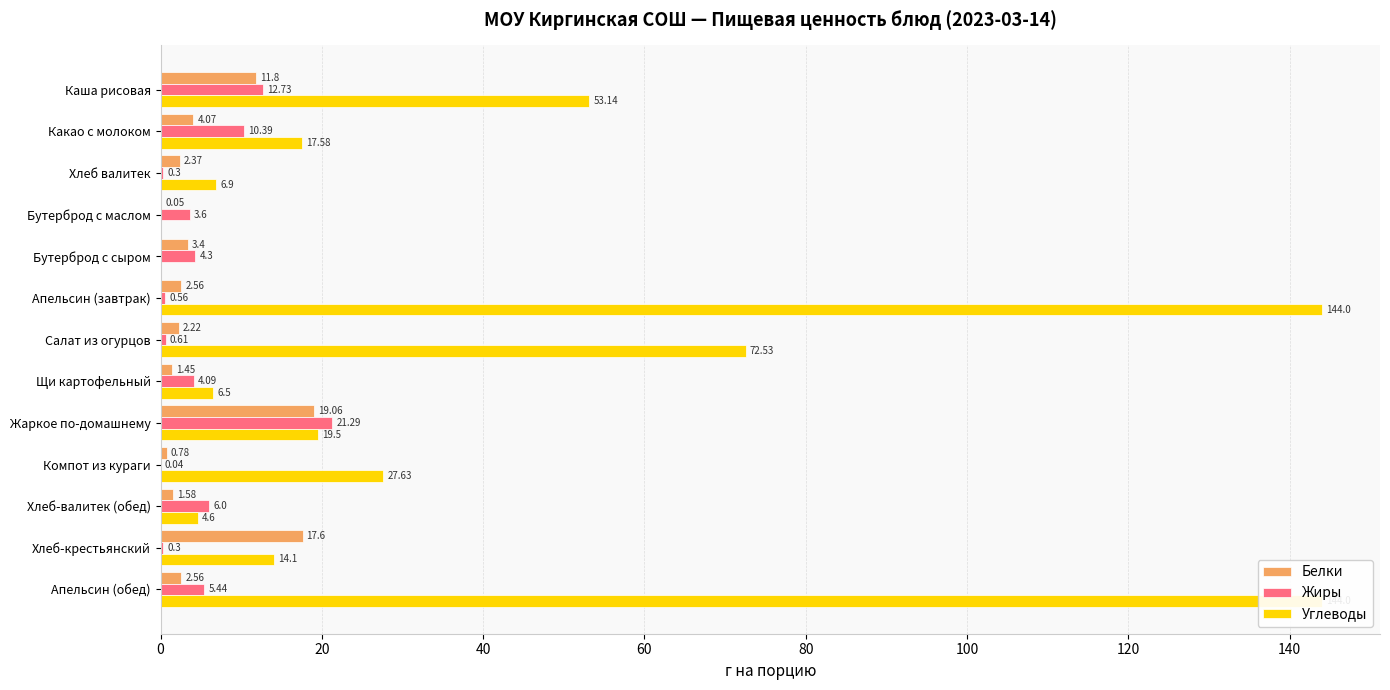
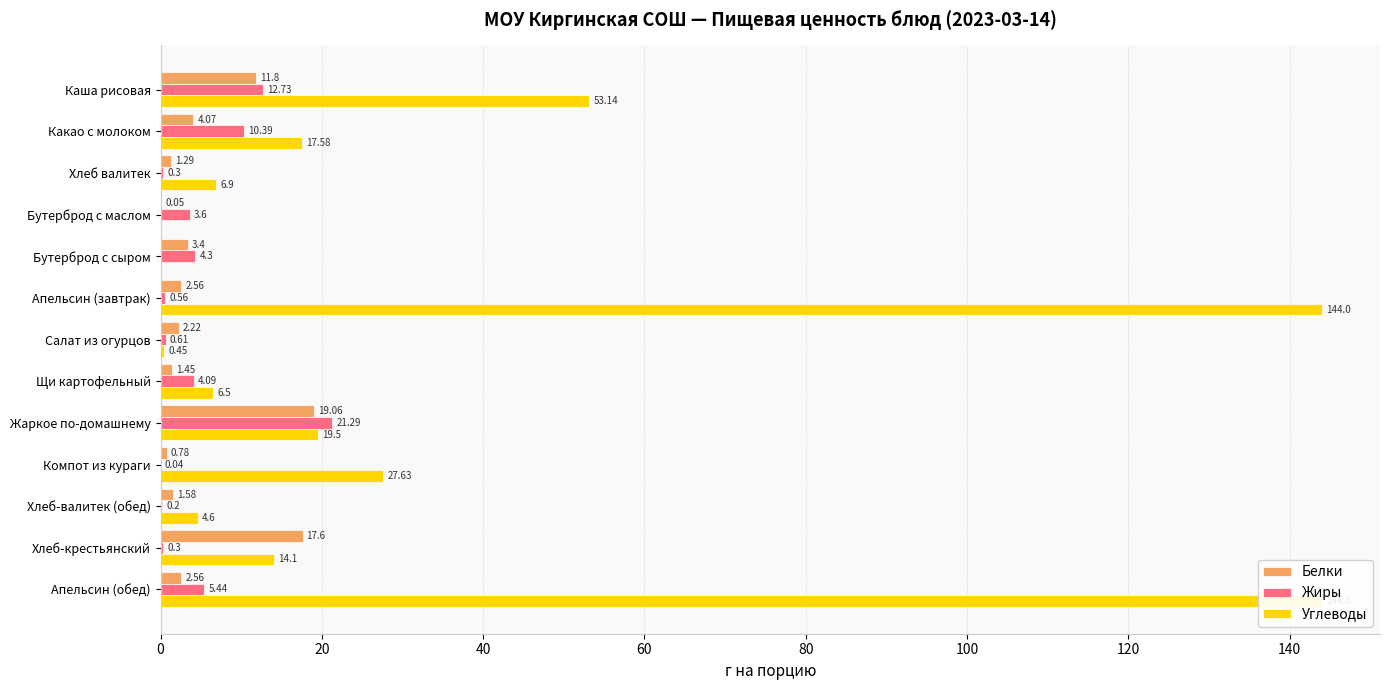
Белки, Хлеб валитек: 2.37 -> 1.29
Углеводы, Салат из огурцов: 72.53 -> 0.45
Жиры, Хлеб-валитек (обед): 6.0 -> 0.2
